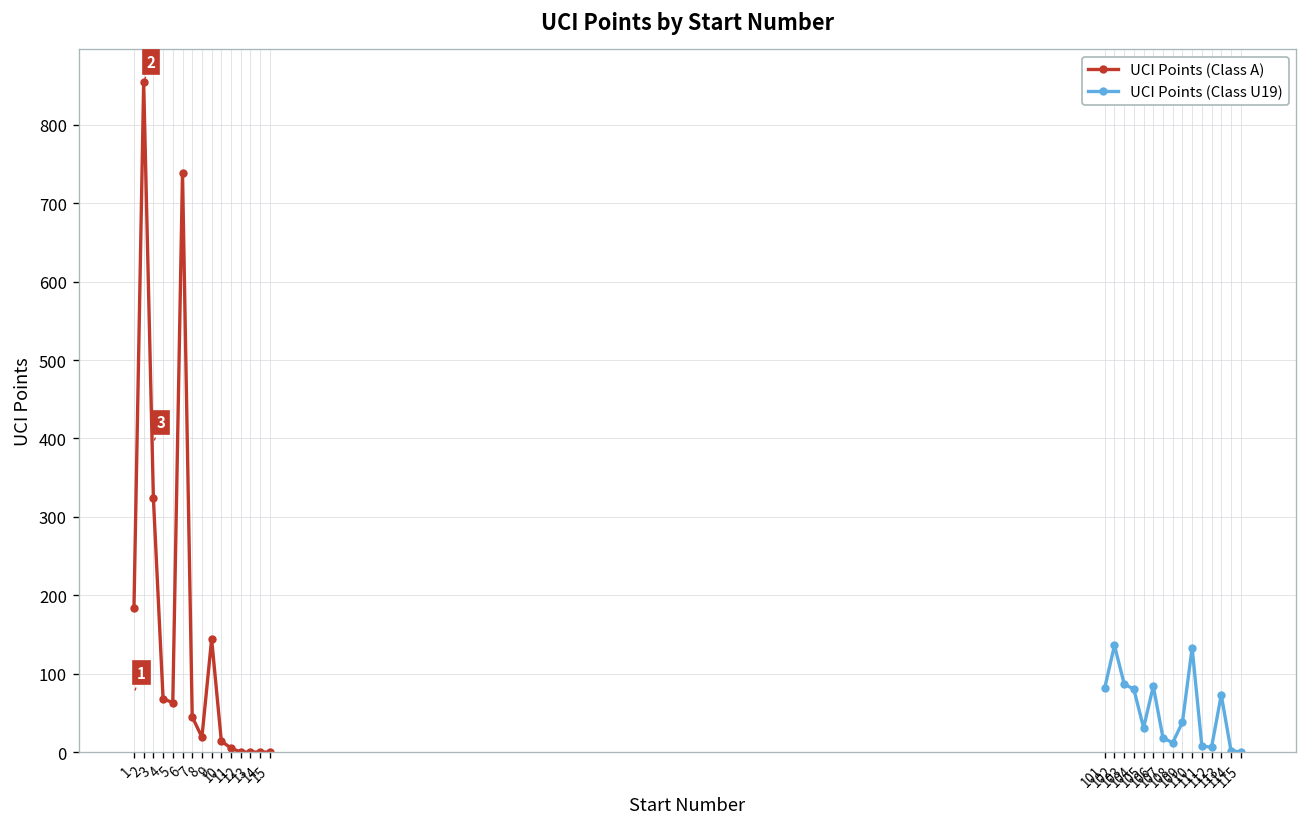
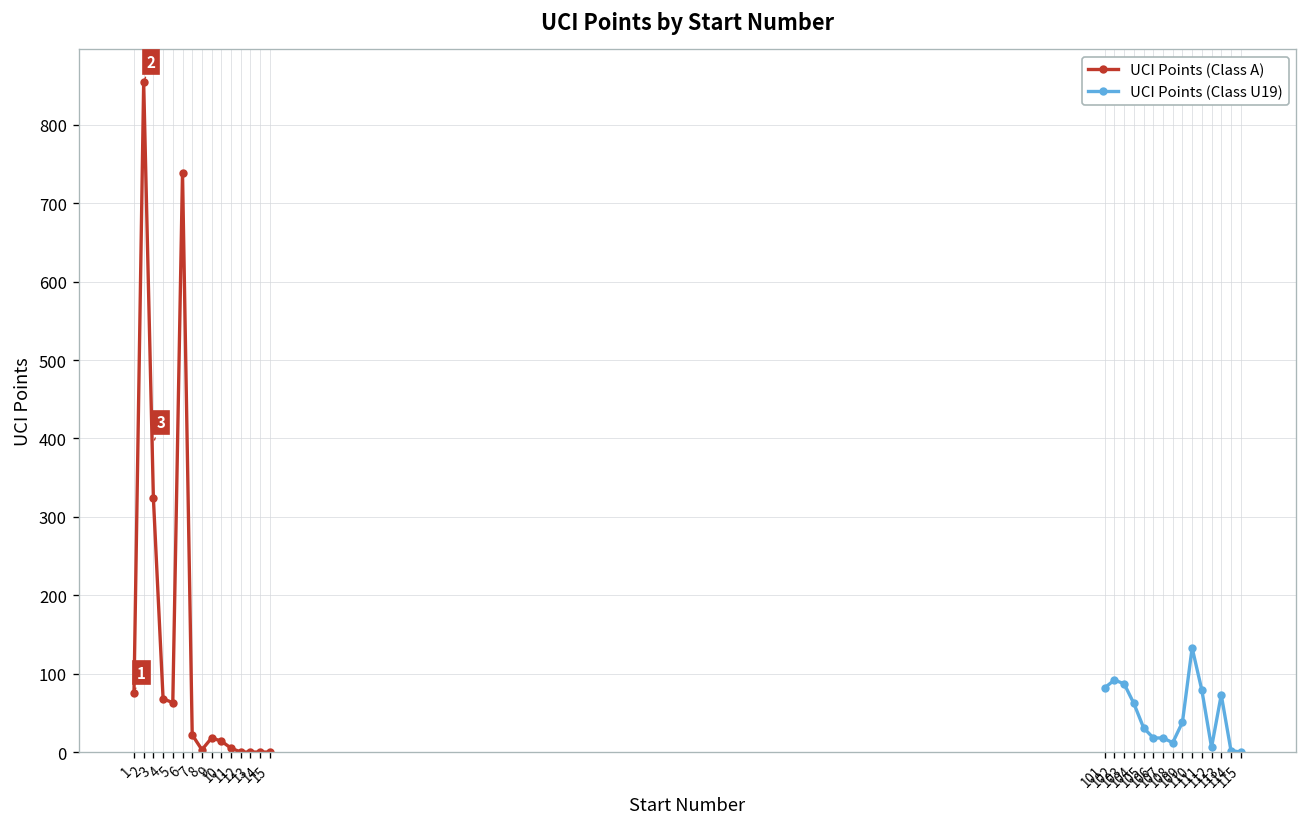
UCI Points (Class A), 1: 180 -> 80
UCI Points (Class A), 7: 50 -> 20
UCI Points (Class A), 8: 20 -> 0
UCI Points (Class A), 9: 140 -> 20
UCI Points (Class U19), 102: 140 -> 90
UCI Points (Class U19), 104: 80 -> 60
UCI Points (Class U19), 106: 80 -> 20
UCI Points (Class U19), 111: 10 -> 80
